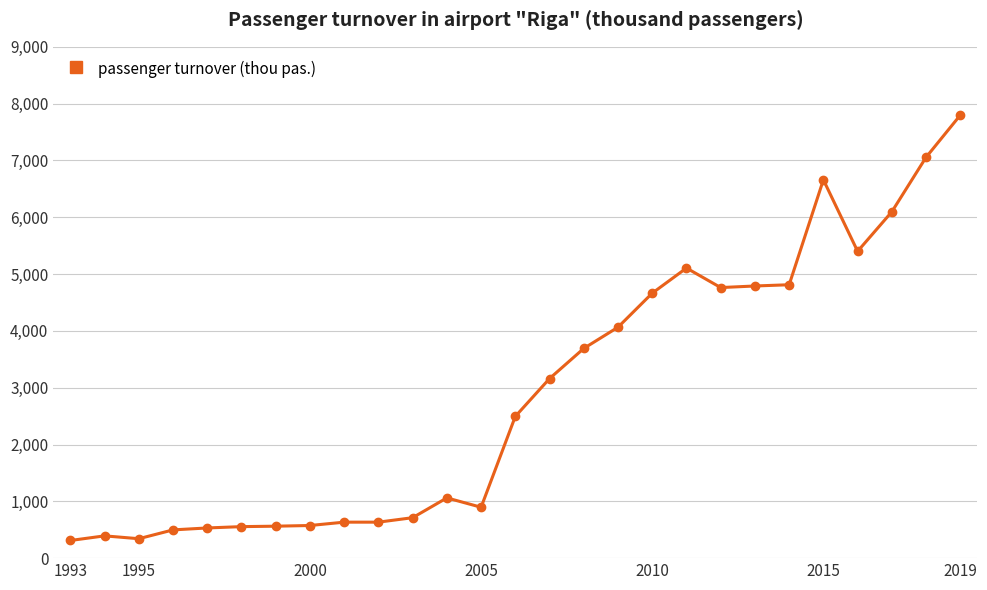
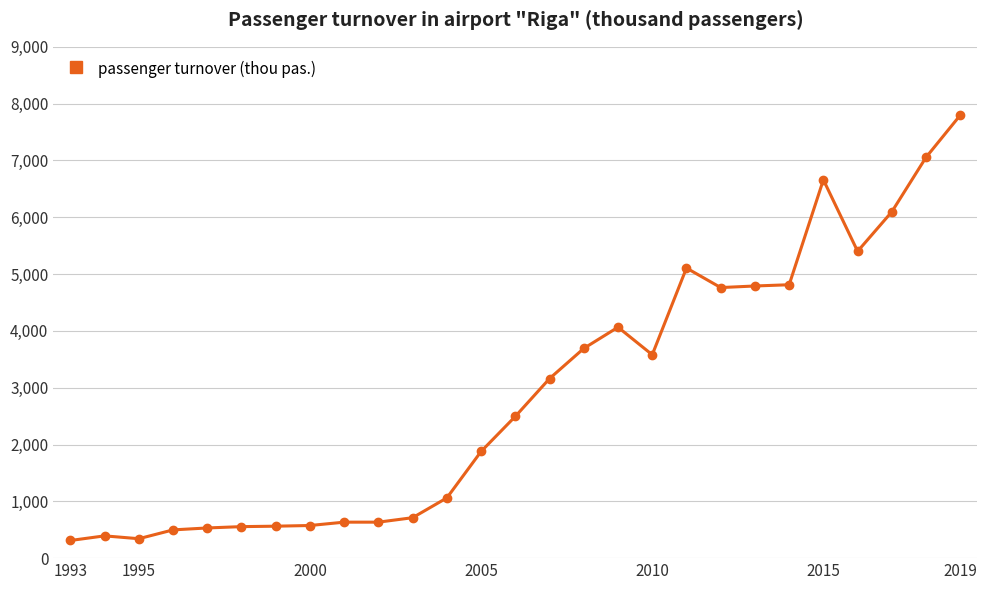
2005: 900 -> 1,900
2010: 4,700 -> 3,600
